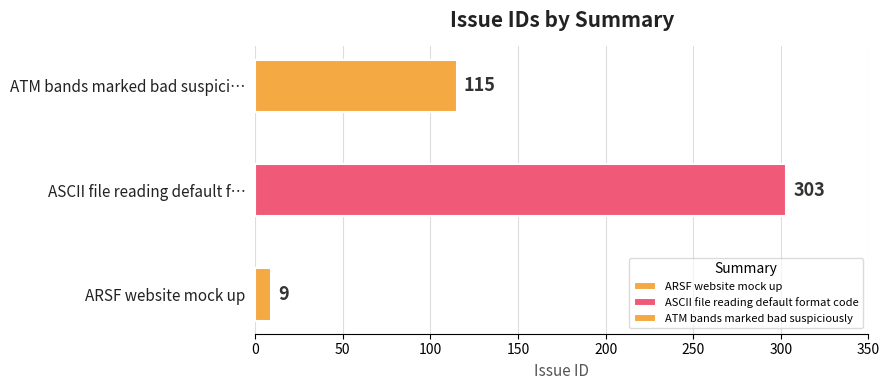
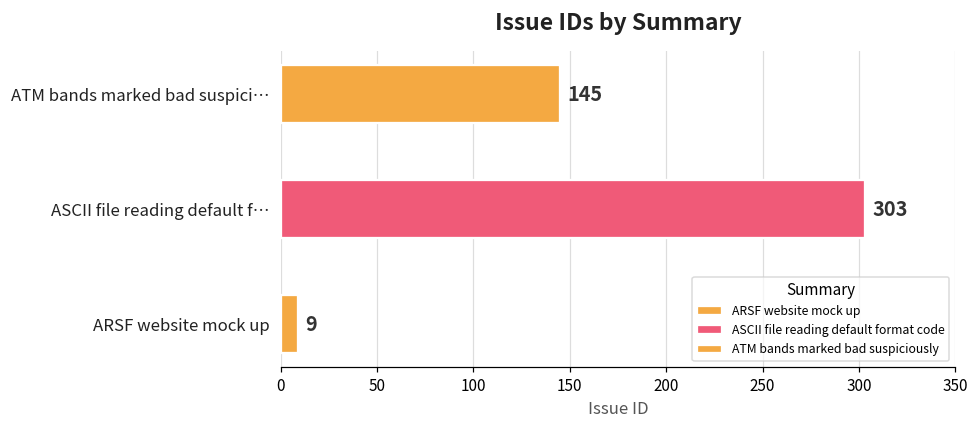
ATM bands marked bad suspici…: 115 -> 145
